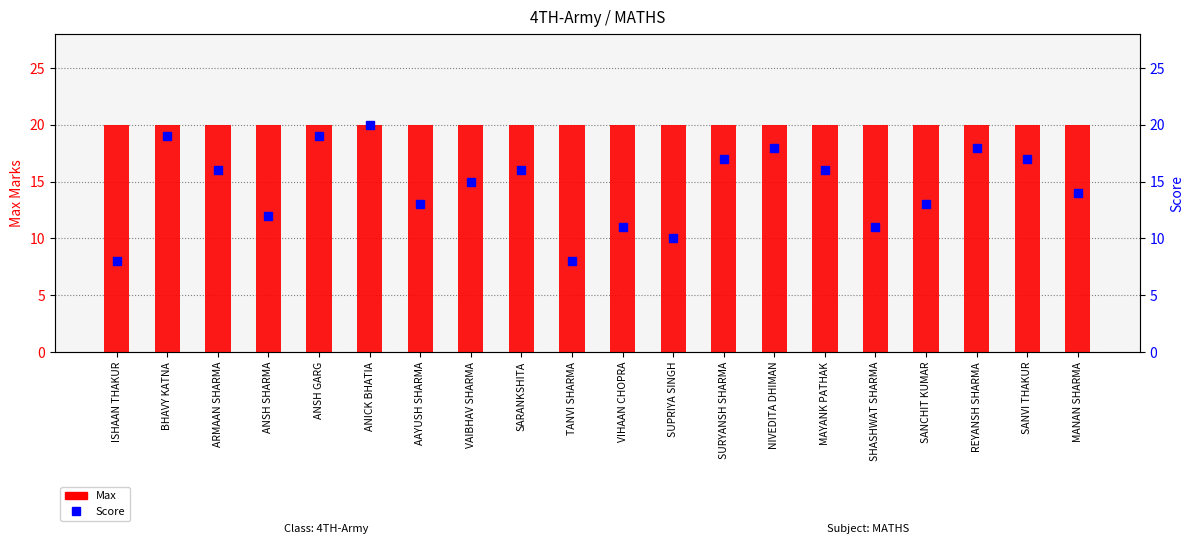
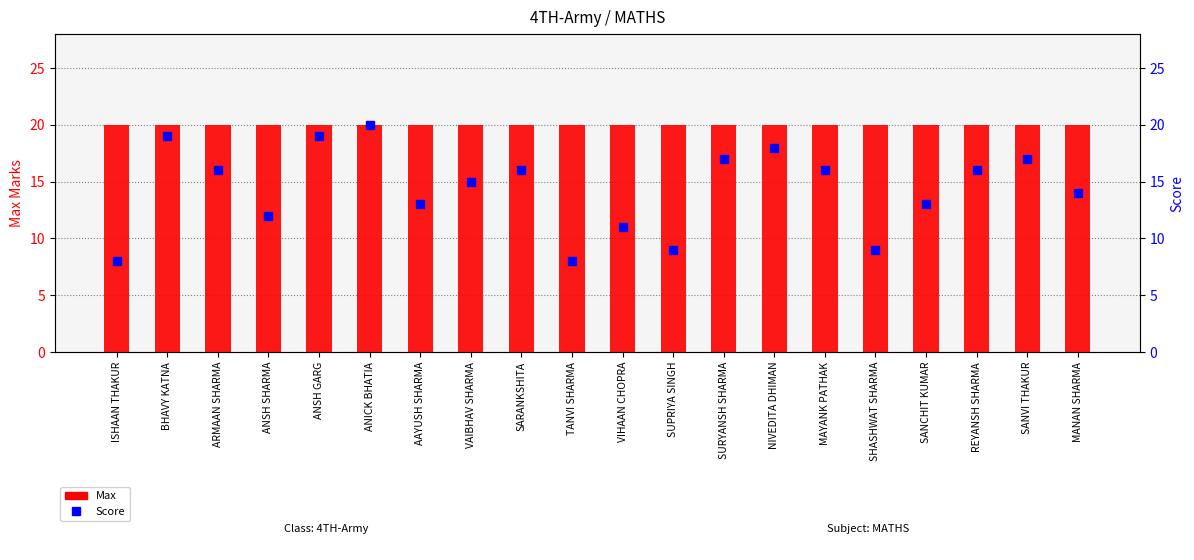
Score, SUPRIYA SINGH: 10 -> 9
Score, SHASHWAT SHARMA: 11 -> 9
Score, REYANSH SHARMA: 18 -> 16
